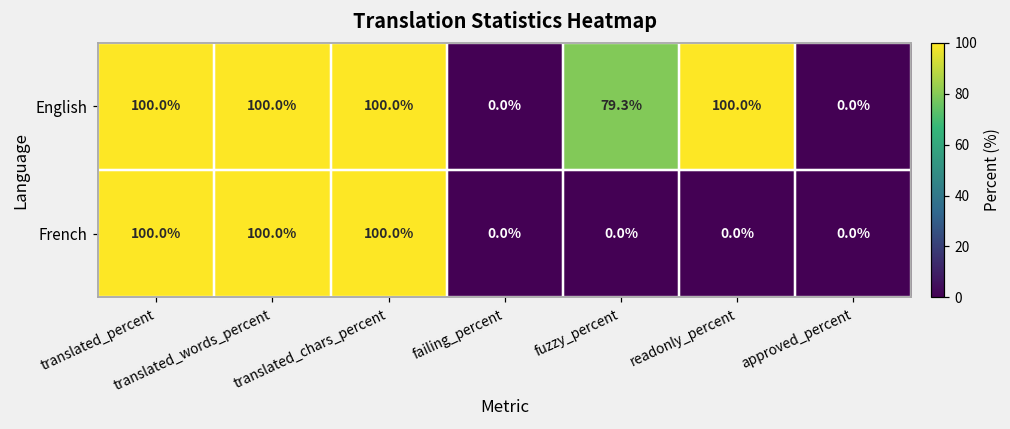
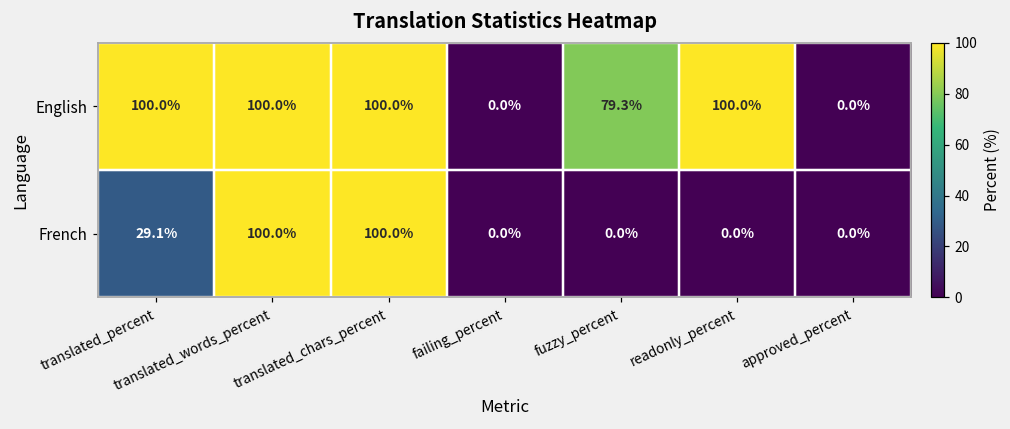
French, translated_percent: 100.0% -> 29.1%
